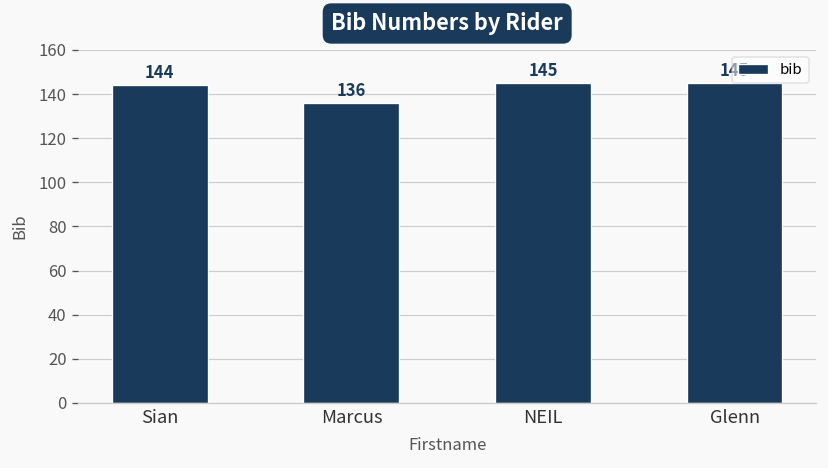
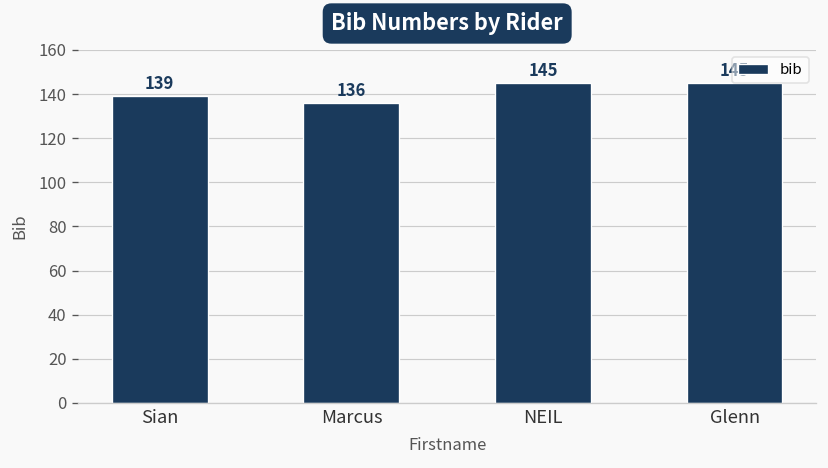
Sian: 144 -> 139
